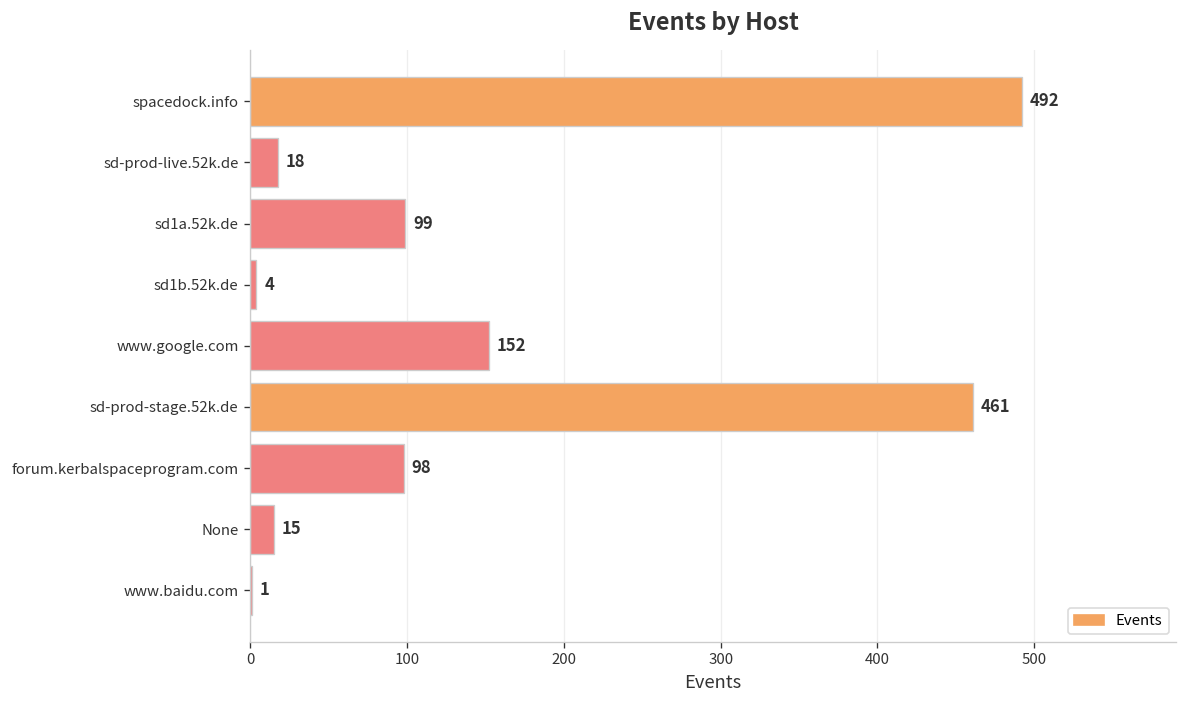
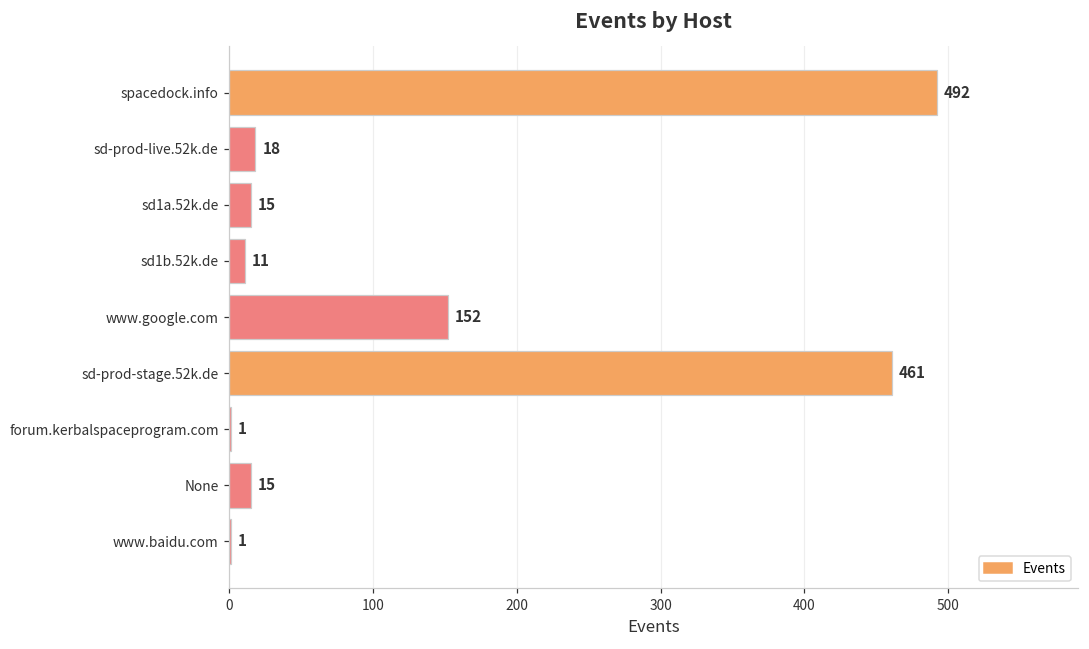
sd1a.52k.de: 99 -> 15
sd1b.52k.de: 4 -> 11
forum.kerbalspaceprogram.com: 98 -> 1
